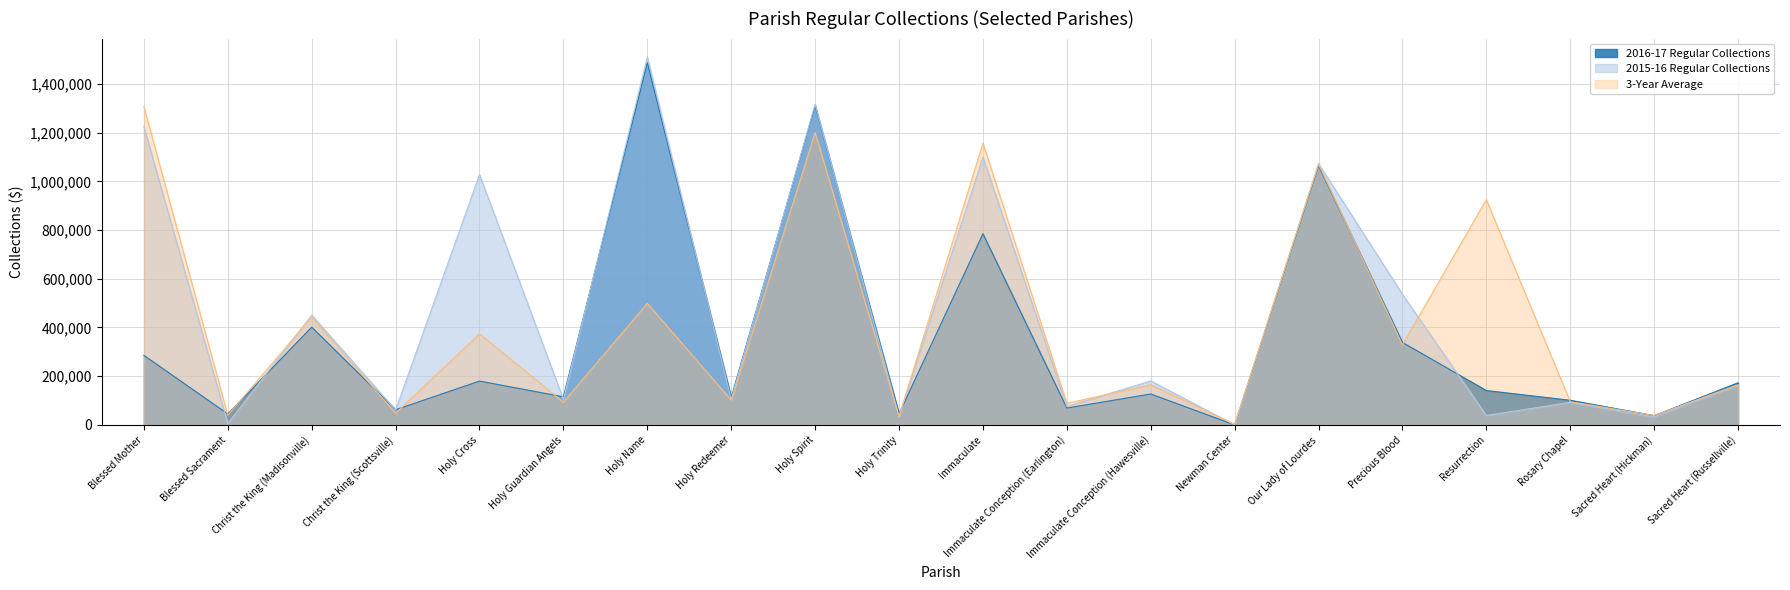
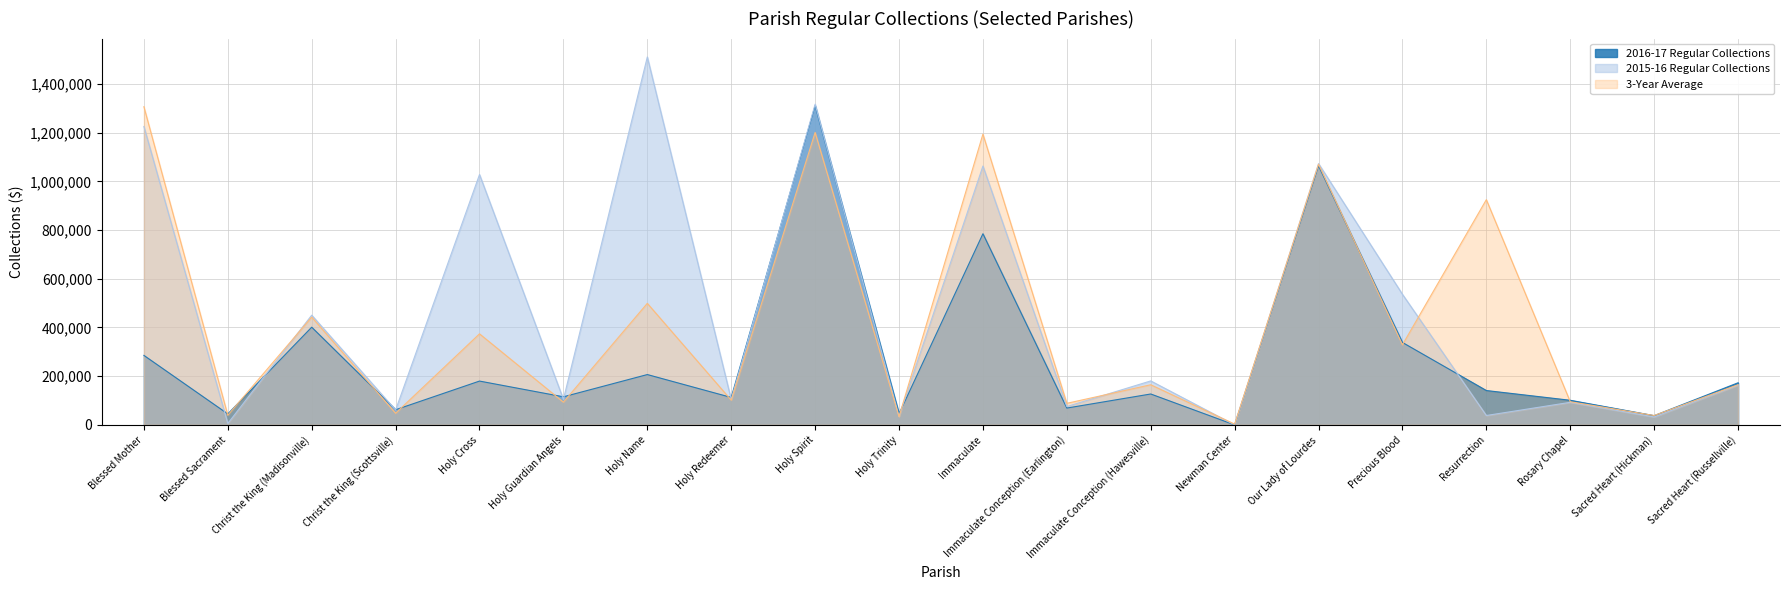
2016-17 Regular Collections, Holy Name: 1,490,000 -> 210,000
2015-16 Regular Collections, Immaculate: 1,100,000 -> 1,060,000
3-Year Average, Immaculate: 1,160,000 -> 1,190,000
